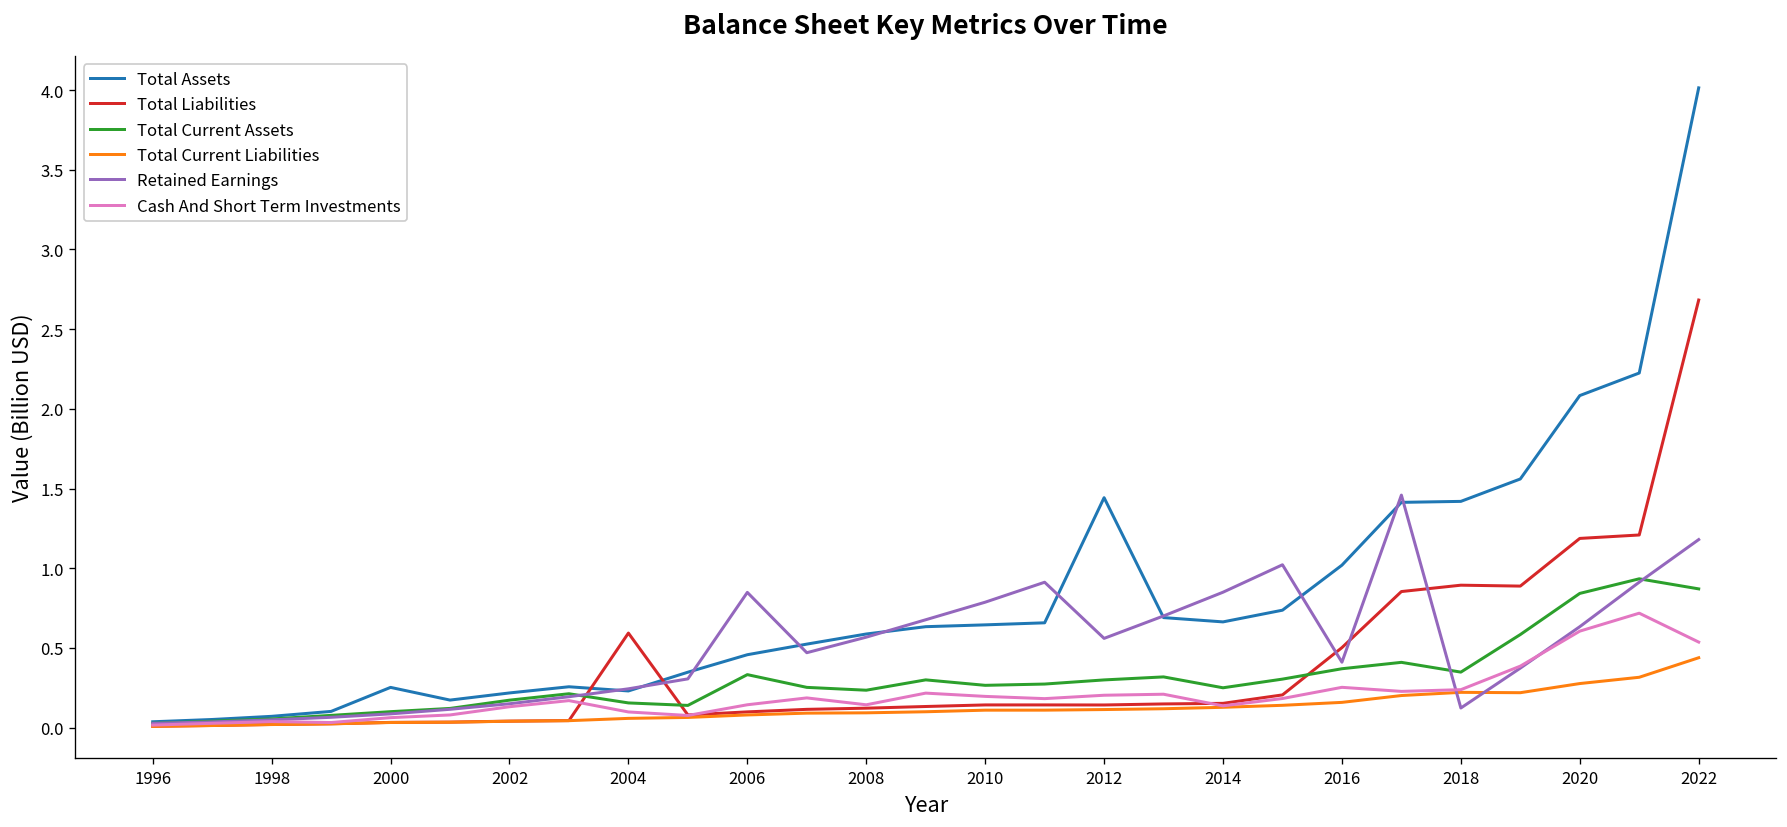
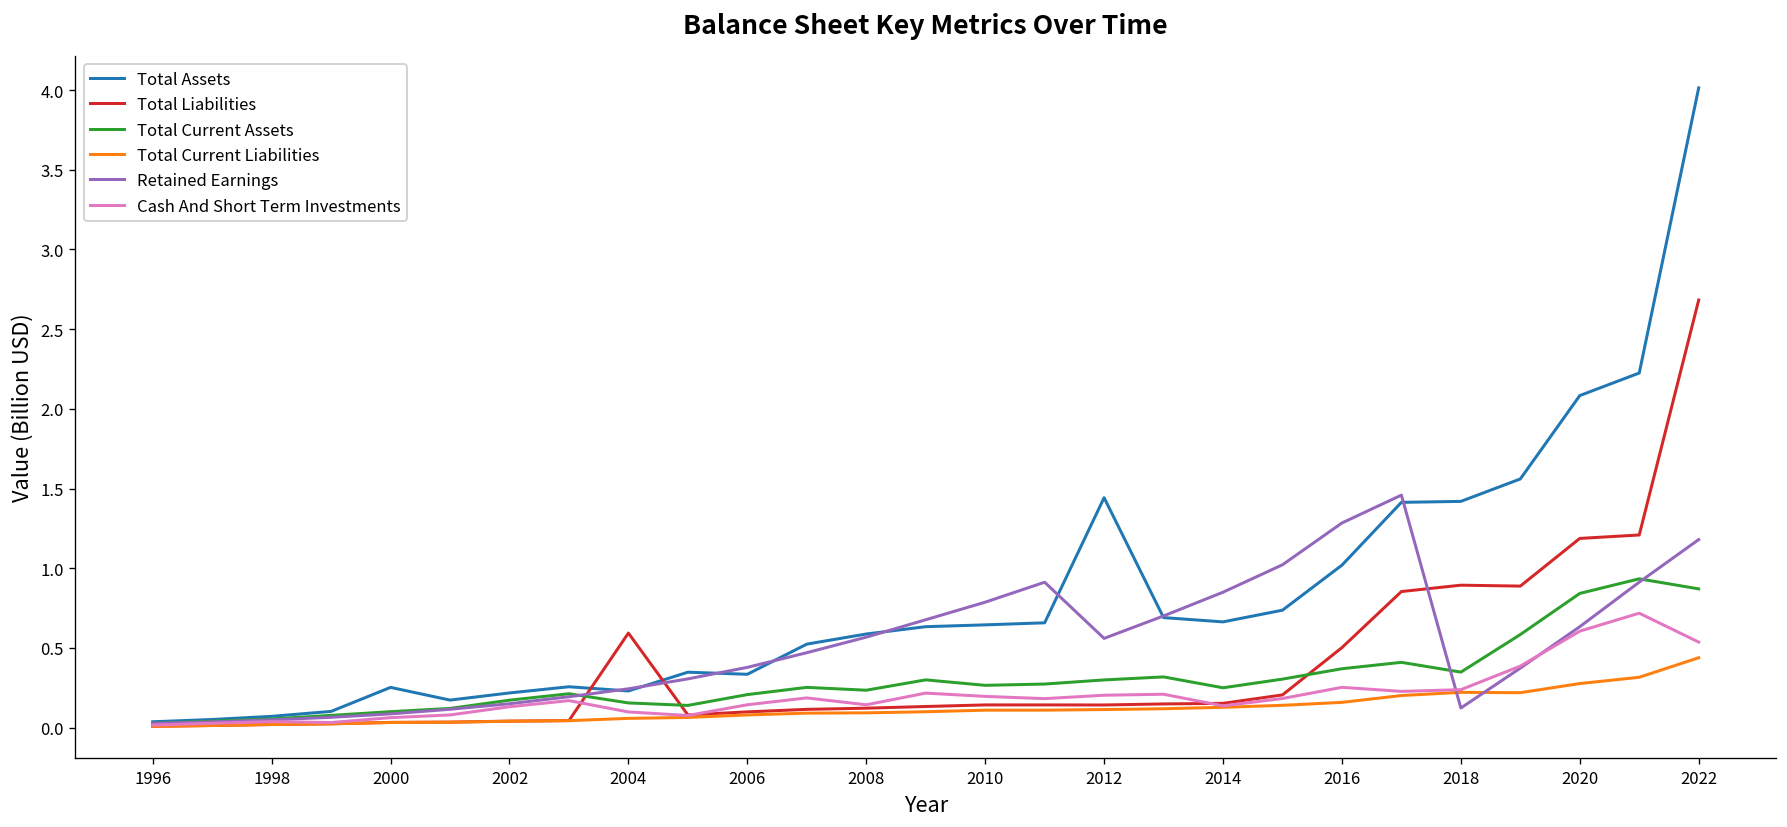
Total Assets, 2006: 0.46 -> 0.33
Total Current Assets, 2006: 0.33 -> 0.21
Retained Earnings, 2006: 0.85 -> 0.38
Retained Earnings, 2016: 0.41 -> 1.28
